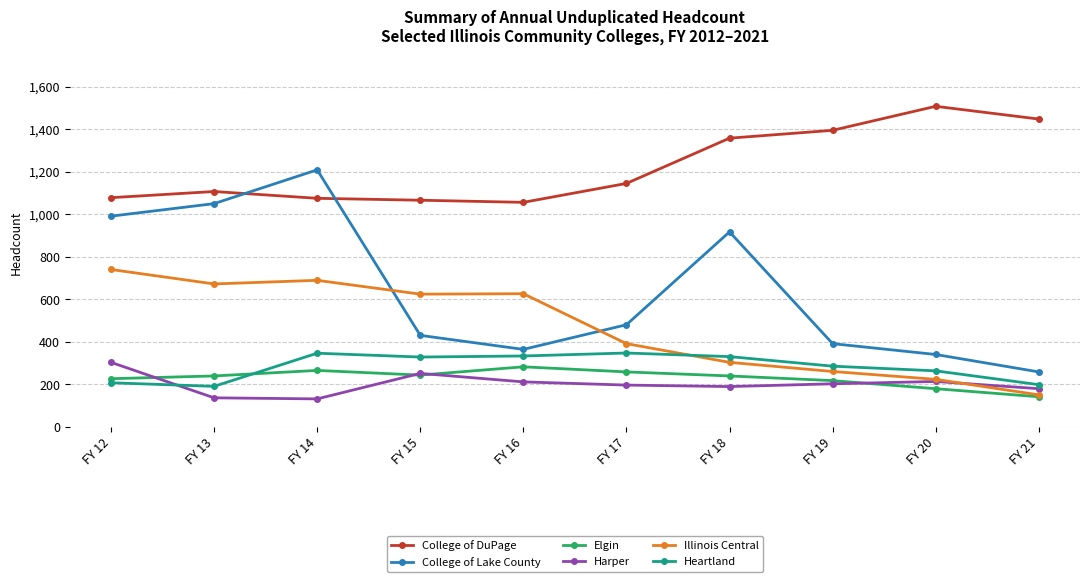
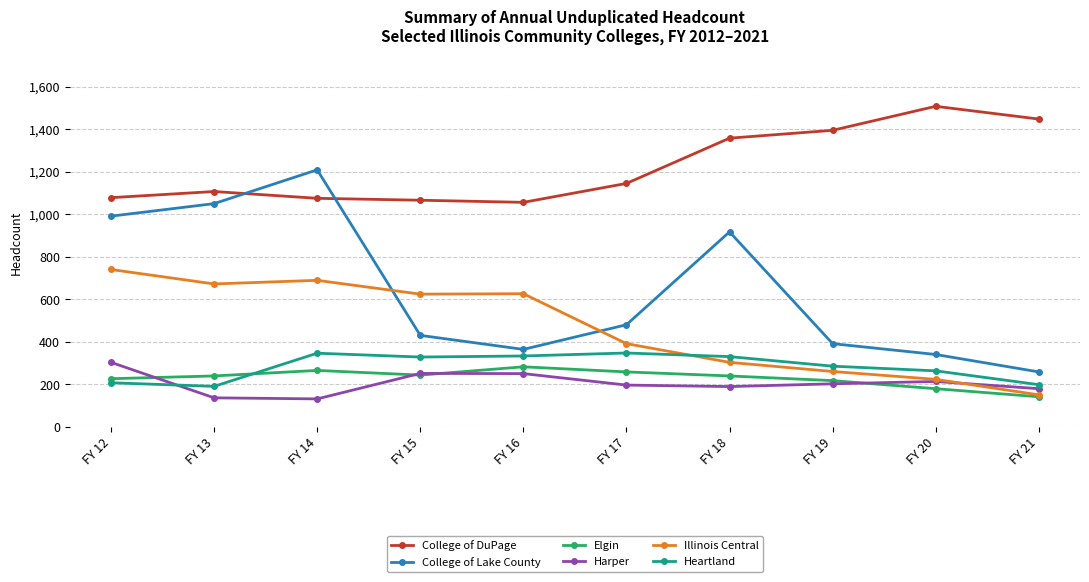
Harper, FY 16: 210 -> 250
